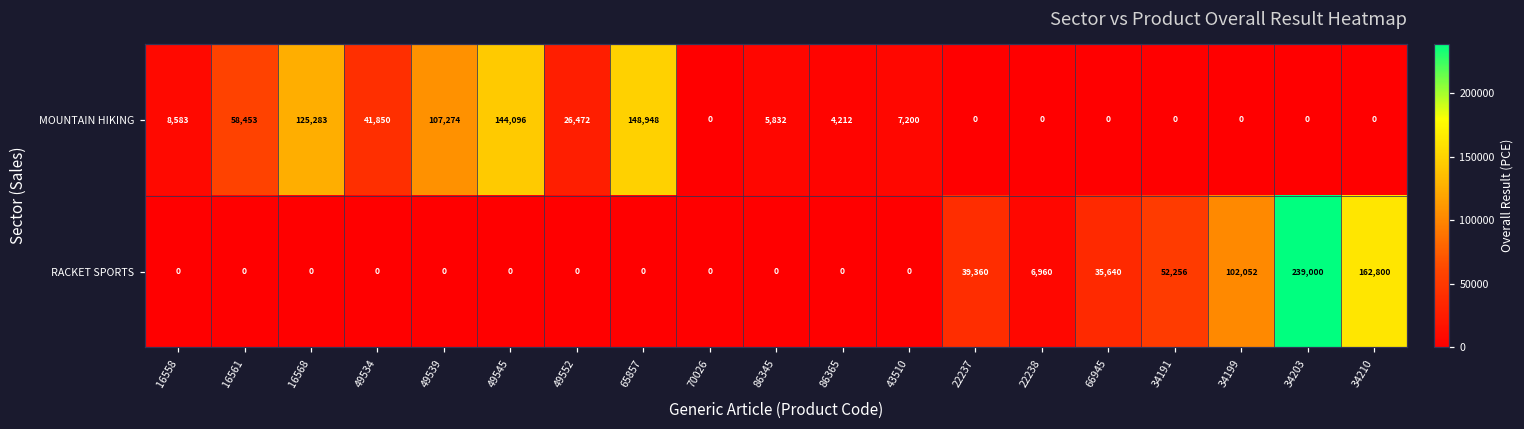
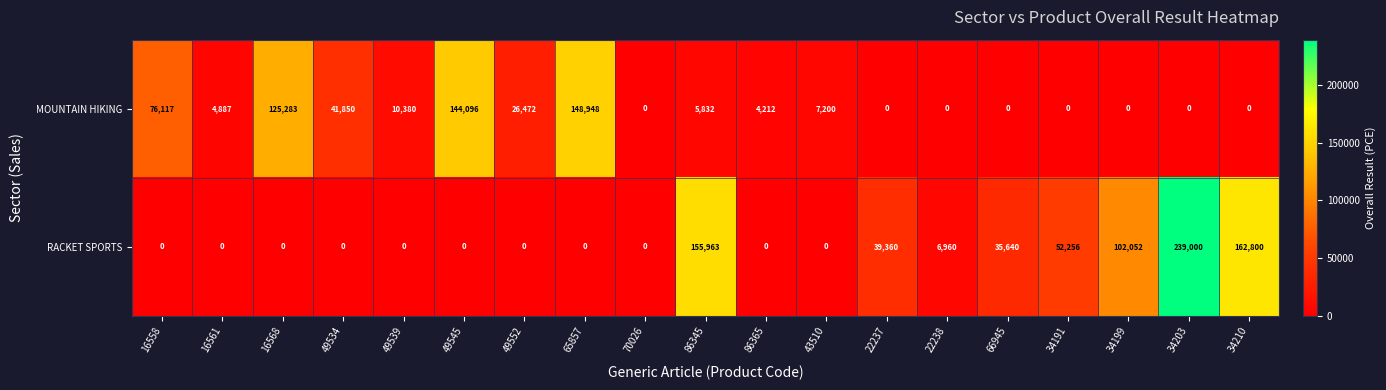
MOUNTAIN HIKING, 16558: 8,583 -> 76,117
MOUNTAIN HIKING, 16561: 58,453 -> 4,887
MOUNTAIN HIKING, 49539: 107,274 -> 10,380
RACKET SPORTS, 86345: 0 -> 155,963
